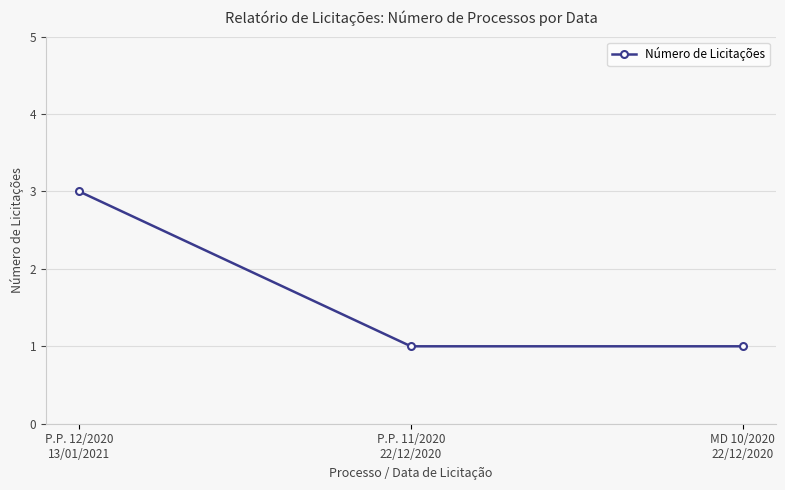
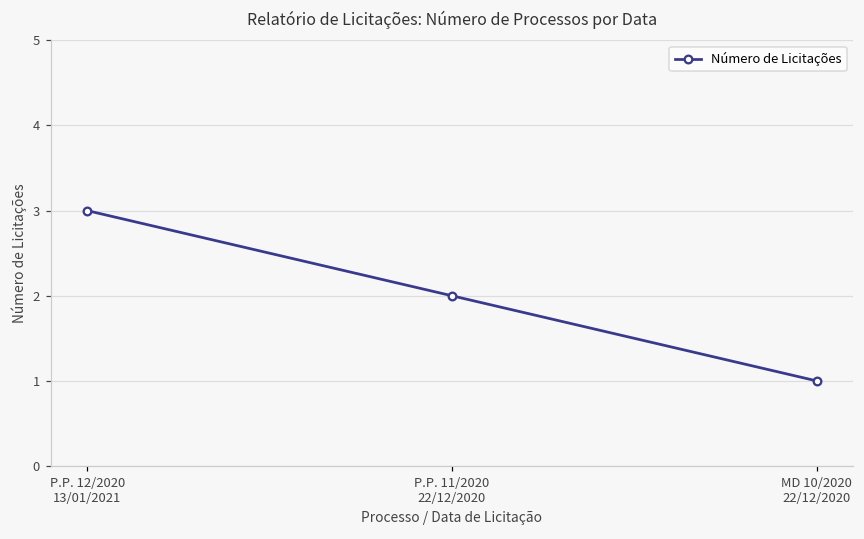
P.P. 11/2020 22/12/2020: 1 -> 2
